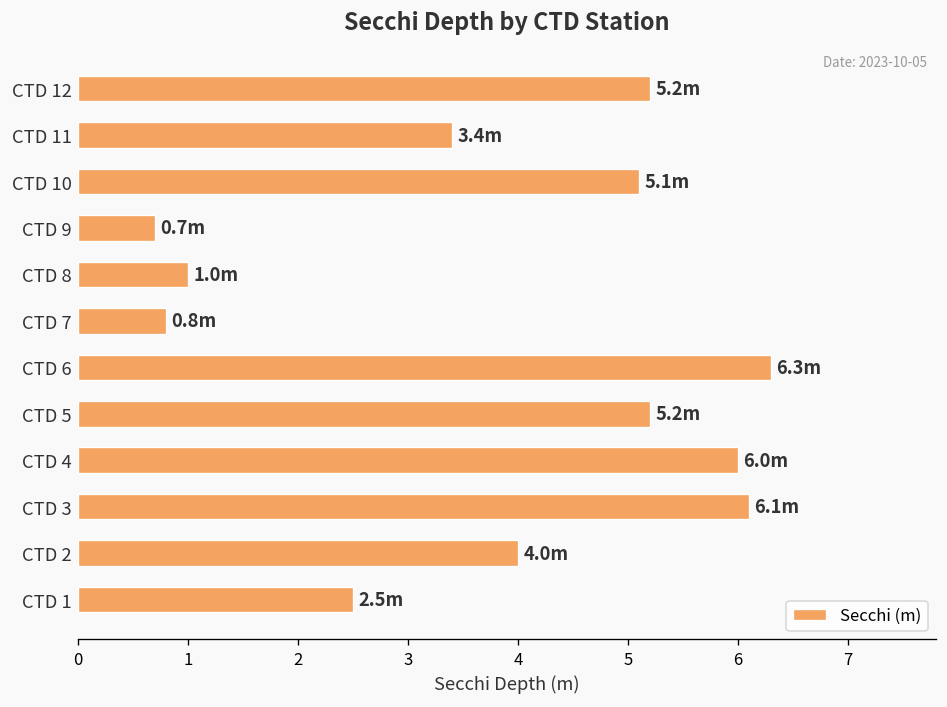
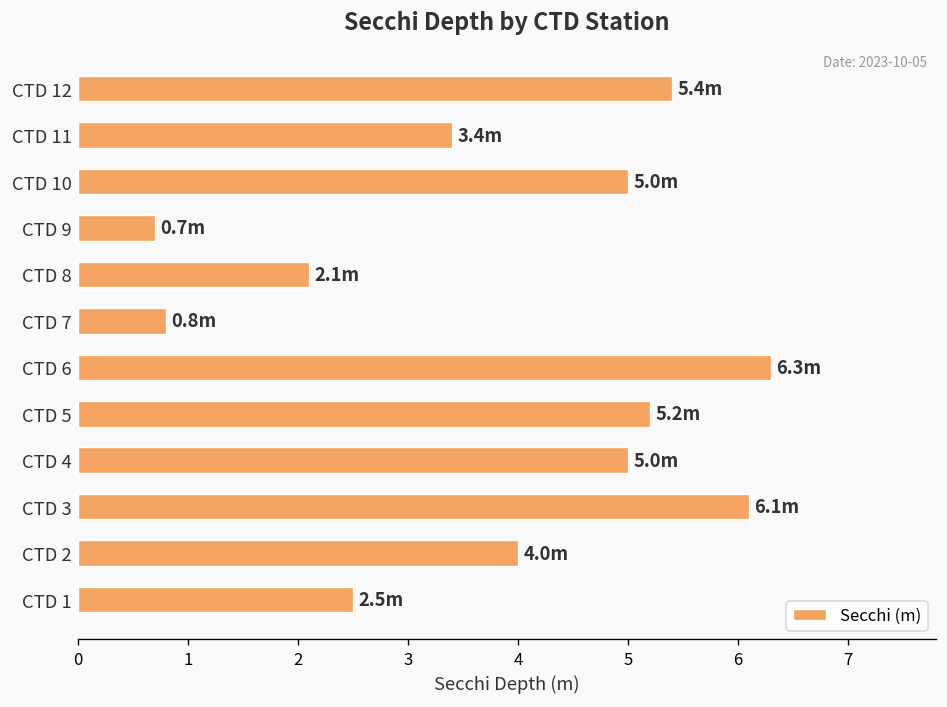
CTD 12: 5.2m -> 5.4m
CTD 10: 5.1m -> 5.0m
CTD 8: 1.0m -> 2.1m
CTD 4: 6.0m -> 5.0m
